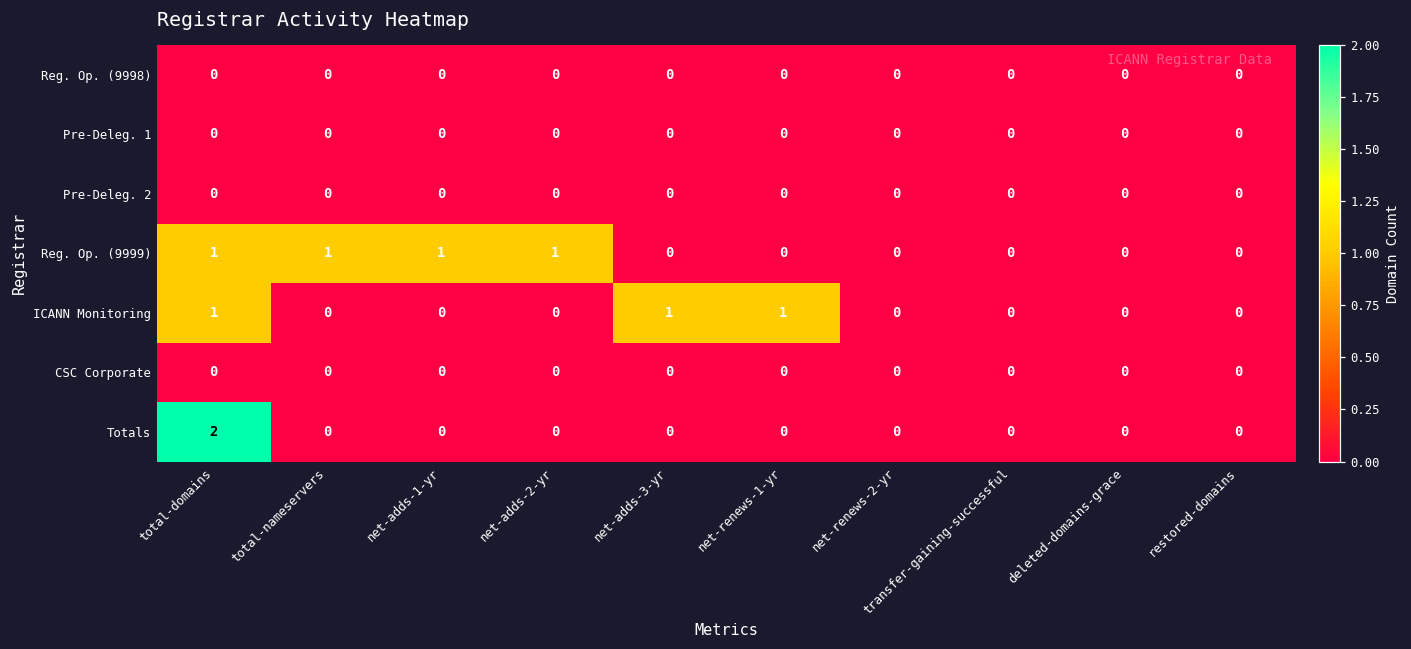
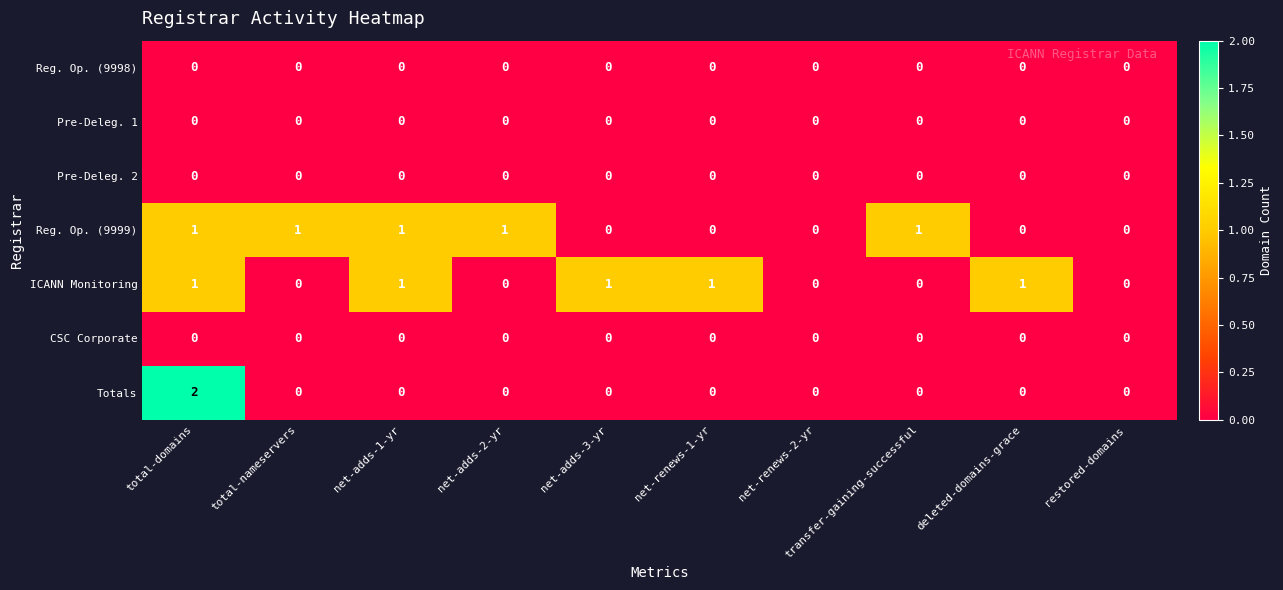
Reg. Op. (9999), transfer-gaining-successful: 0 -> 1
ICANN Monitoring, net-adds-1-yr: 0 -> 1
ICANN Monitoring, deleted-domains-grace: 0 -> 1
